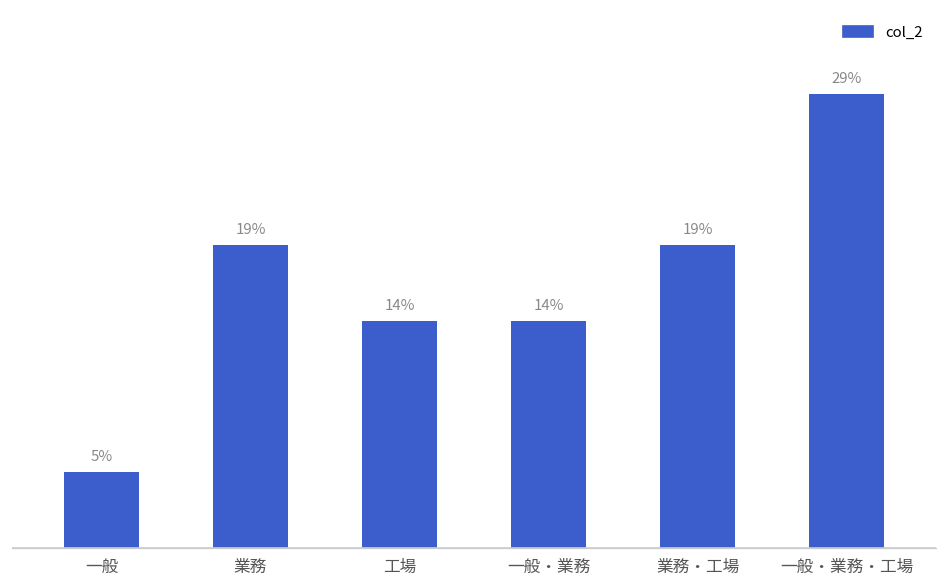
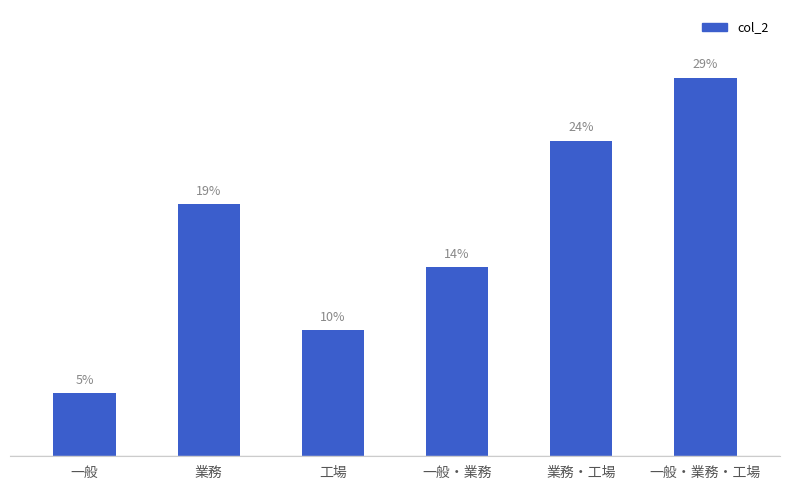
工場: 14% -> 10%
業務・工場: 19% -> 24%
